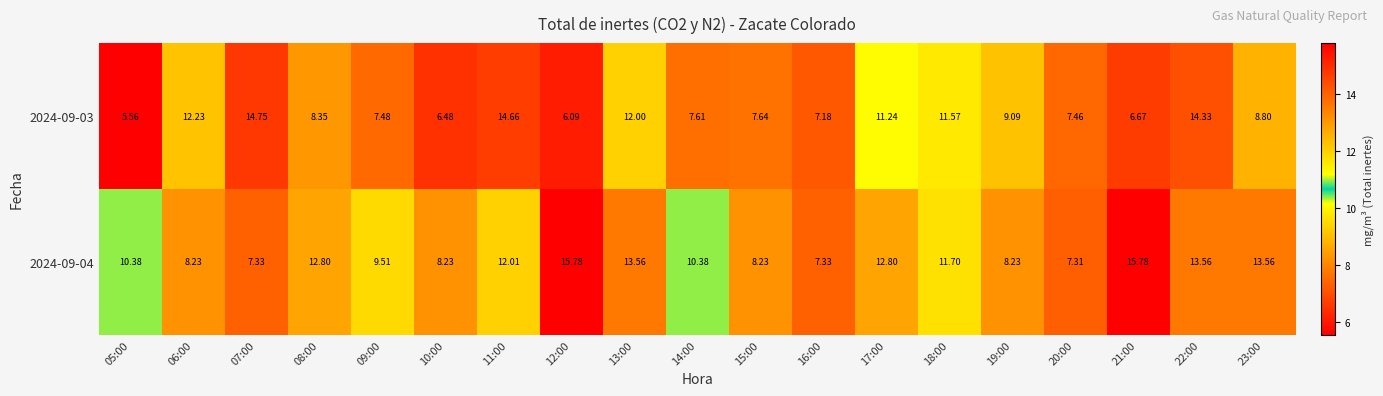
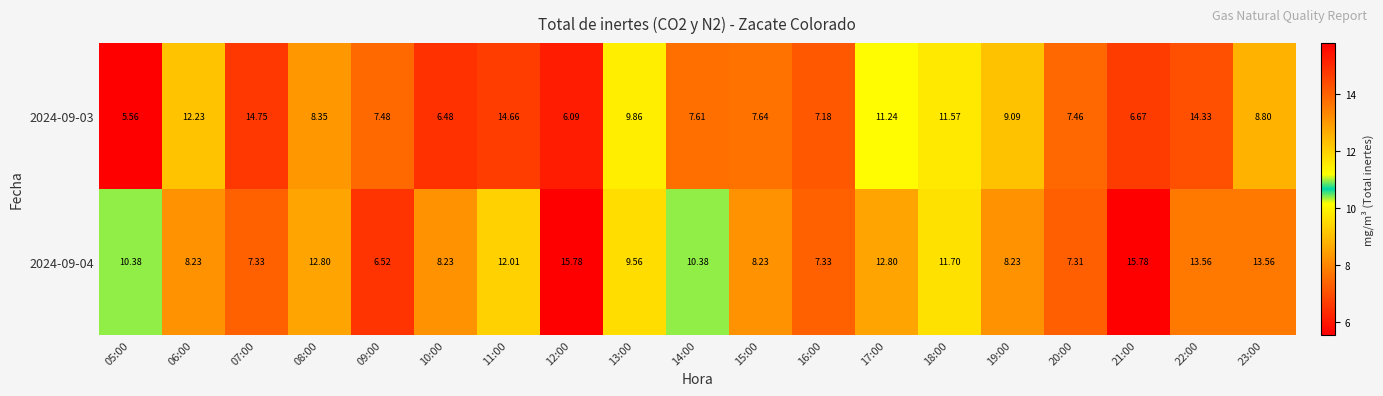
2024-09-03, 13:00: 12.00 -> 9.86
2024-09-04, 09:00: 9.51 -> 6.52
2024-09-04, 13:00: 13.56 -> 9.56
